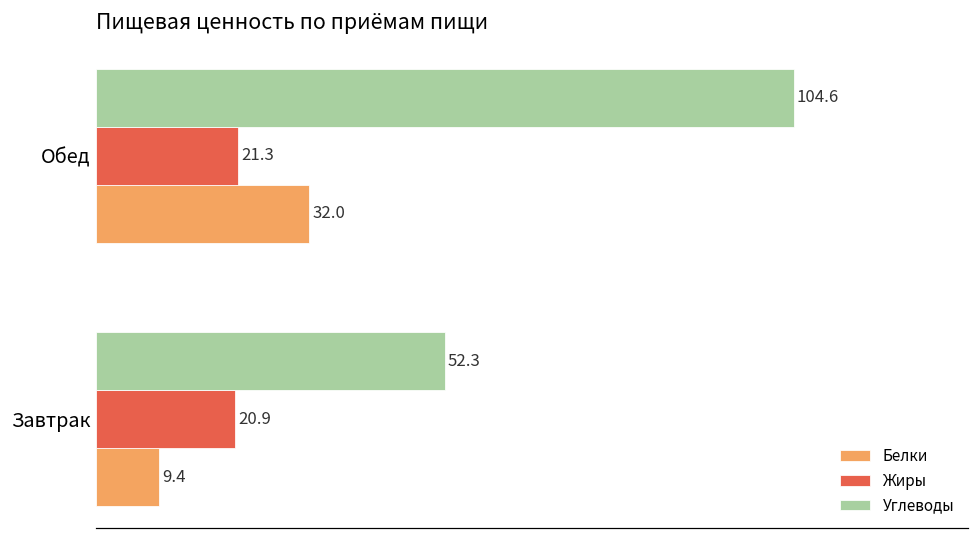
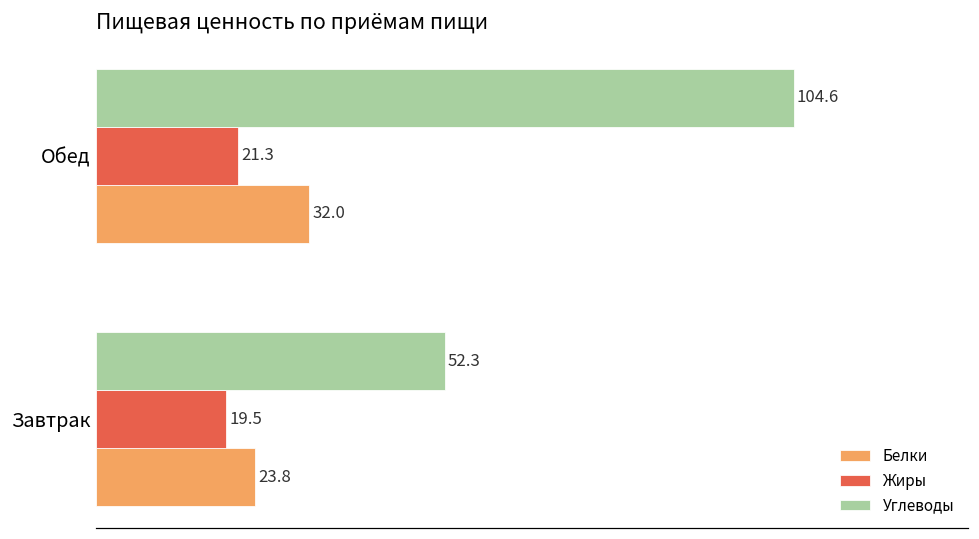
Жиры, Завтрак: 20.9 -> 19.5
Белки, Завтрак: 9.4 -> 23.8
